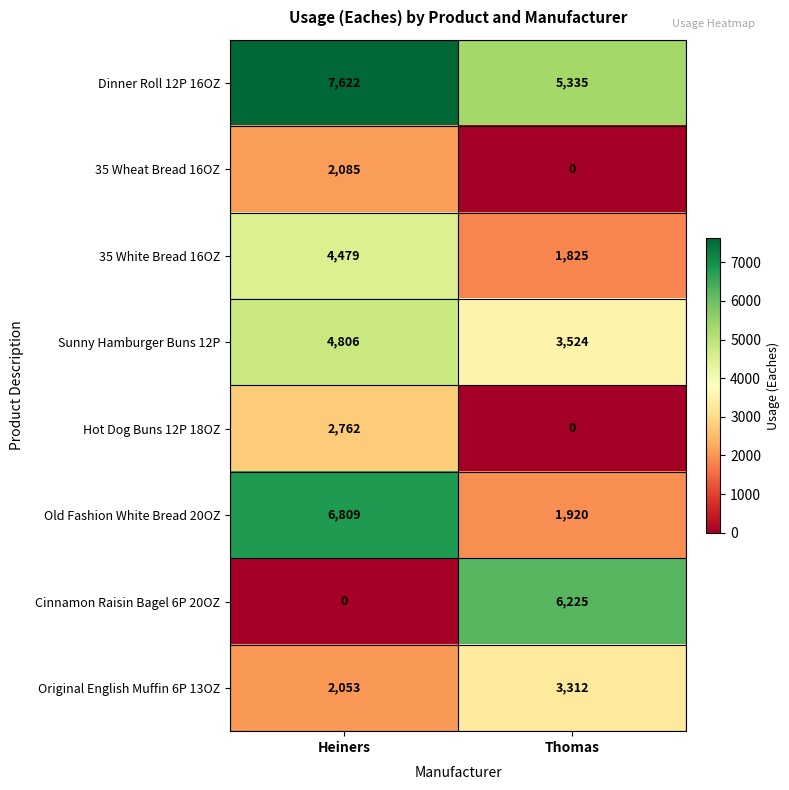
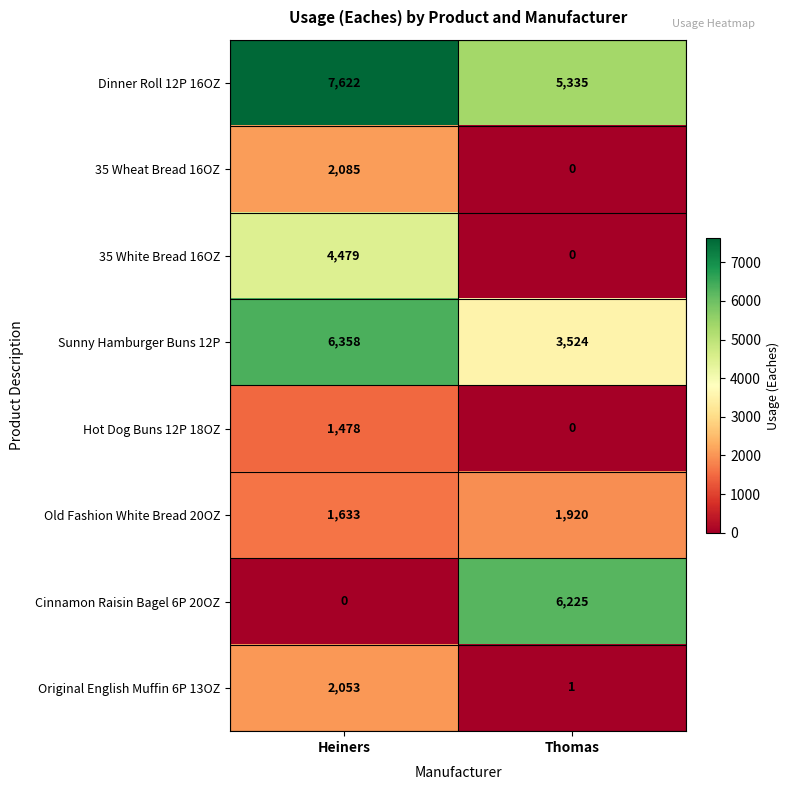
35 White Bread 16OZ, Thomas: 1,825 -> 0
Sunny Hamburger Buns 12P, Heiners: 4,806 -> 6,358
Hot Dog Buns 12P 18OZ, Heiners: 2,762 -> 1,478
Old Fashion White Bread 20OZ, Heiners: 6,809 -> 1,633
Original English Muffin 6P 13OZ, Thomas: 3,312 -> 1
